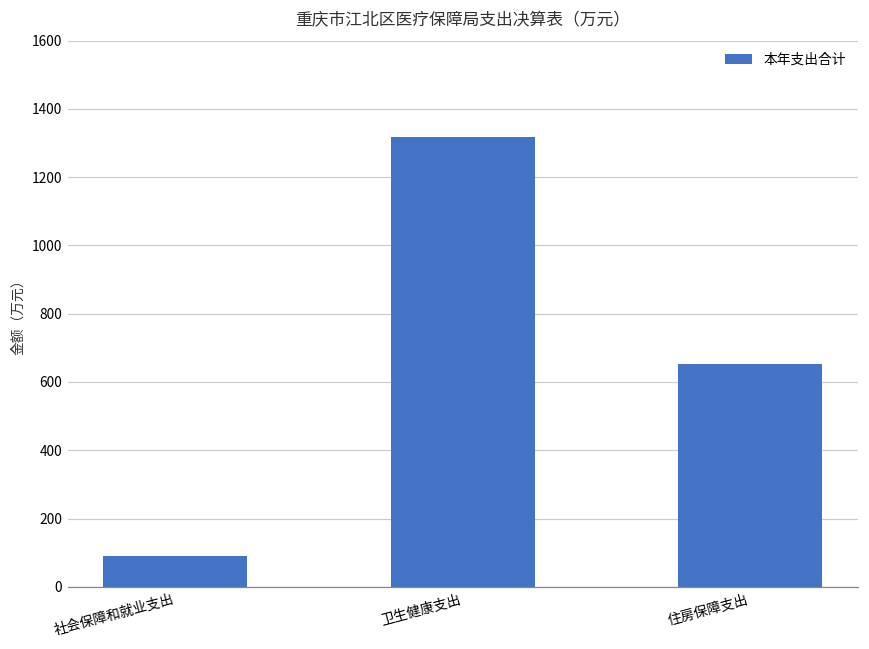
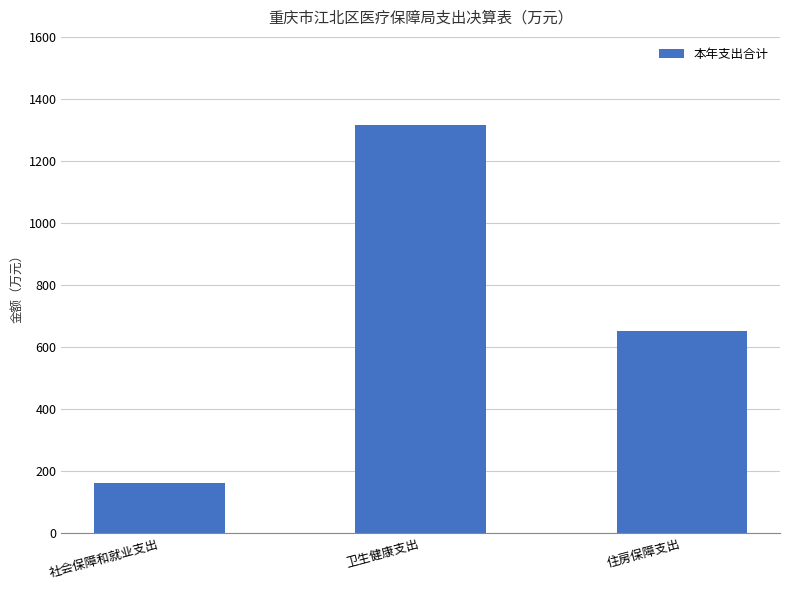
社会保障和就业支出: 90 -> 160
